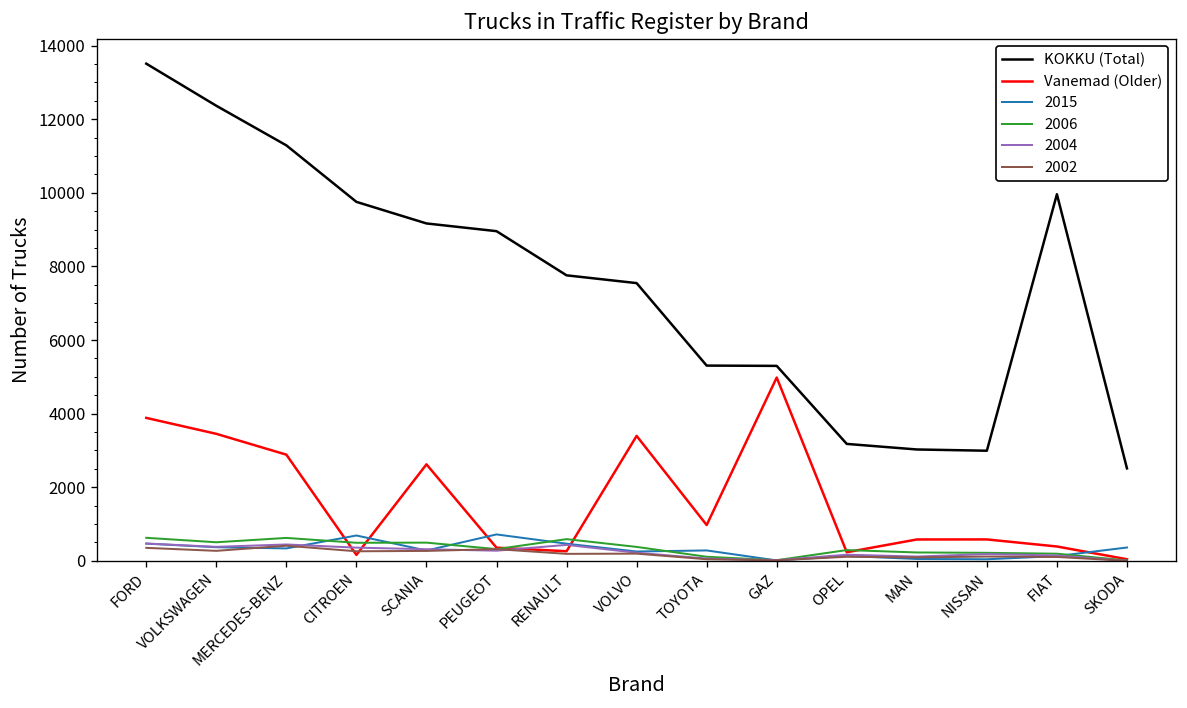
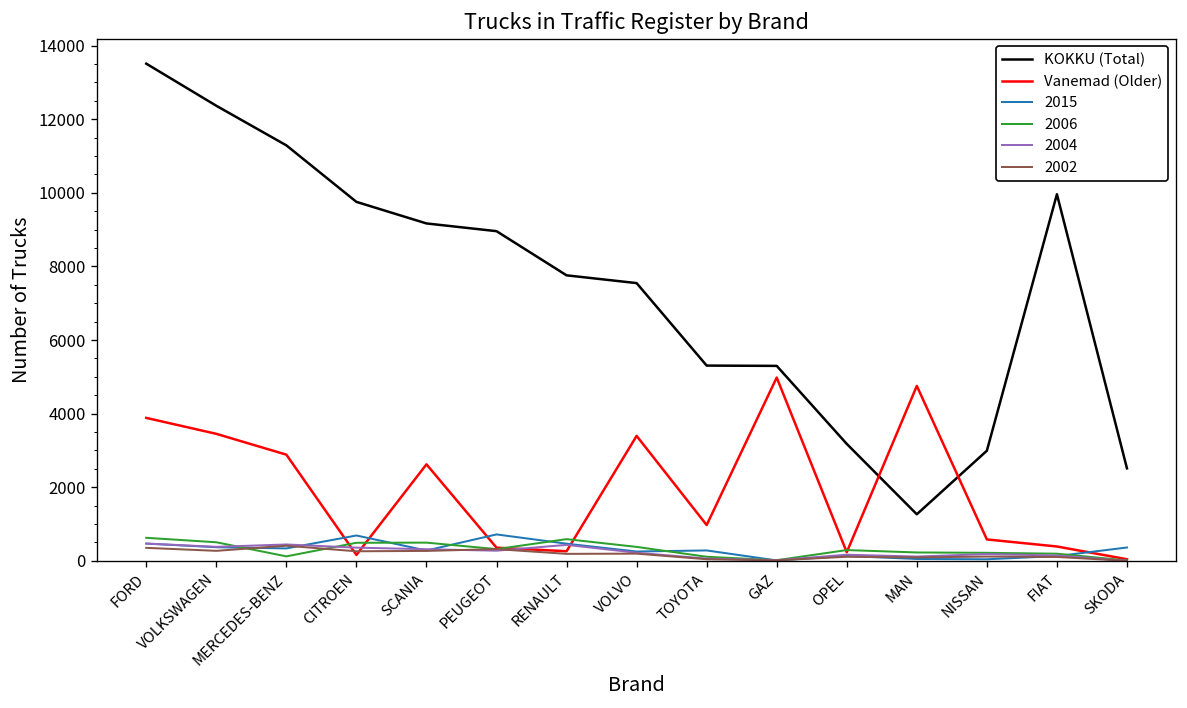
2006, MERCEDES-BENZ: 600 -> 100
KOKKU (Total), MAN: 3000 -> 1300
Vanemad (Older), MAN: 600 -> 4800
